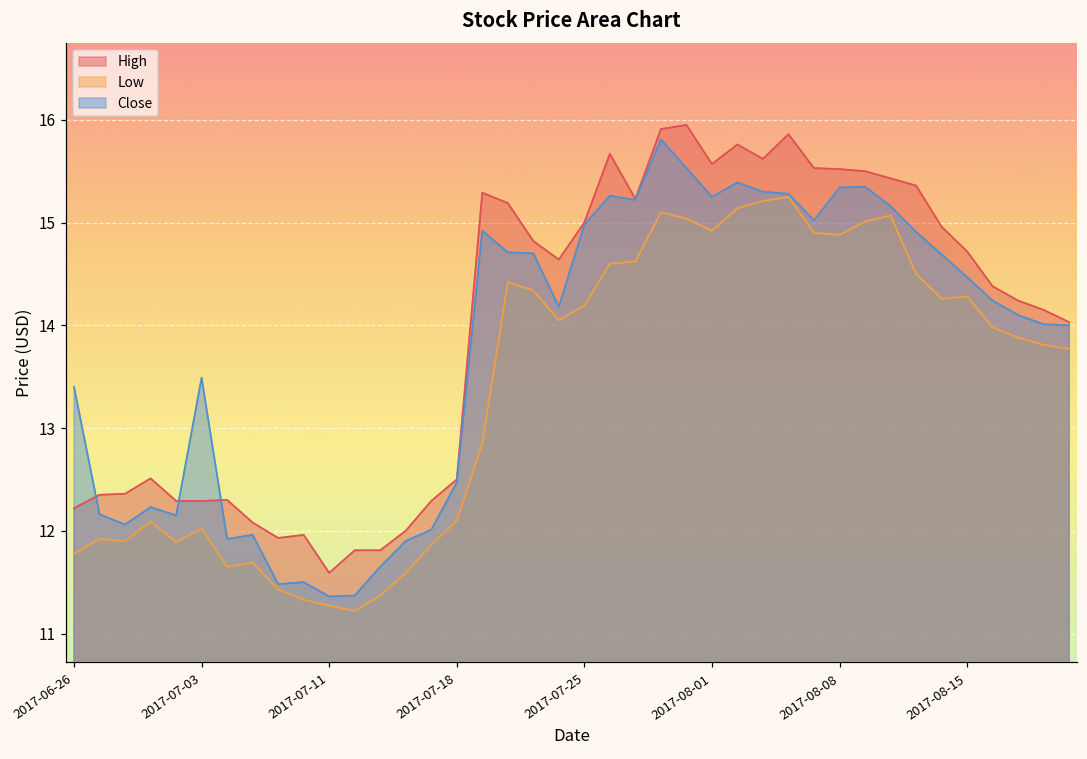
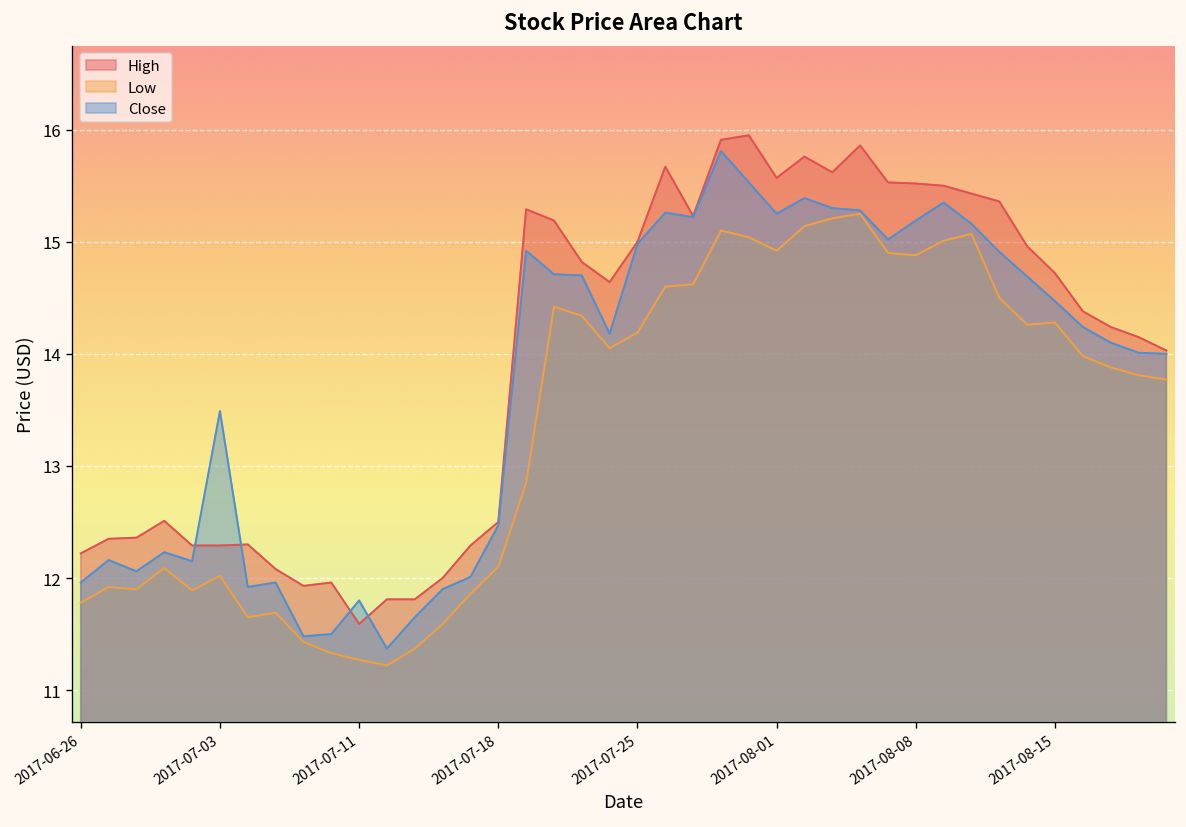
Close, 2017-06-26: 13.4 -> 12.0
Close, 2017-07-11: 11.4 -> 11.8
Close, 2017-08-08: 15.3 -> 15.2
